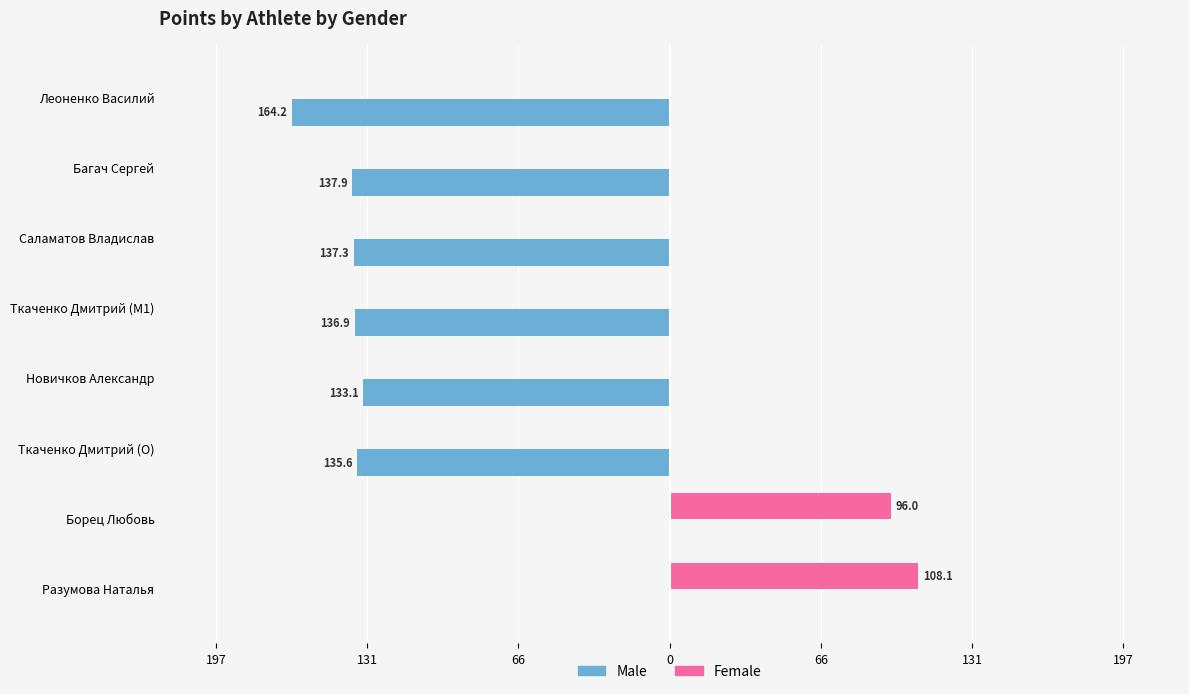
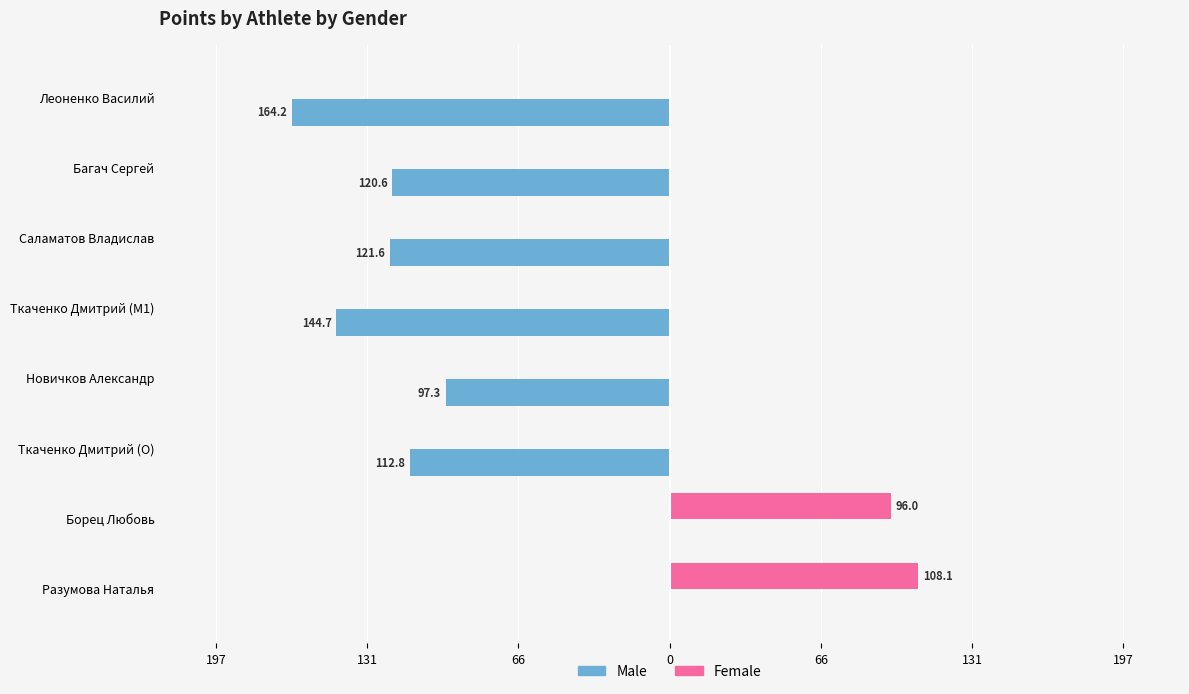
Male, Багач Сергей: 137.9 -> 120.6
Male, Саламатов Владислав: 137.3 -> 121.6
Male, Ткаченко Дмитрий (M1): 136.9 -> 144.7
Male, Новичков Александр: 133.1 -> 97.3
Male, Ткаченко Дмитрий (O): 135.6 -> 112.8
